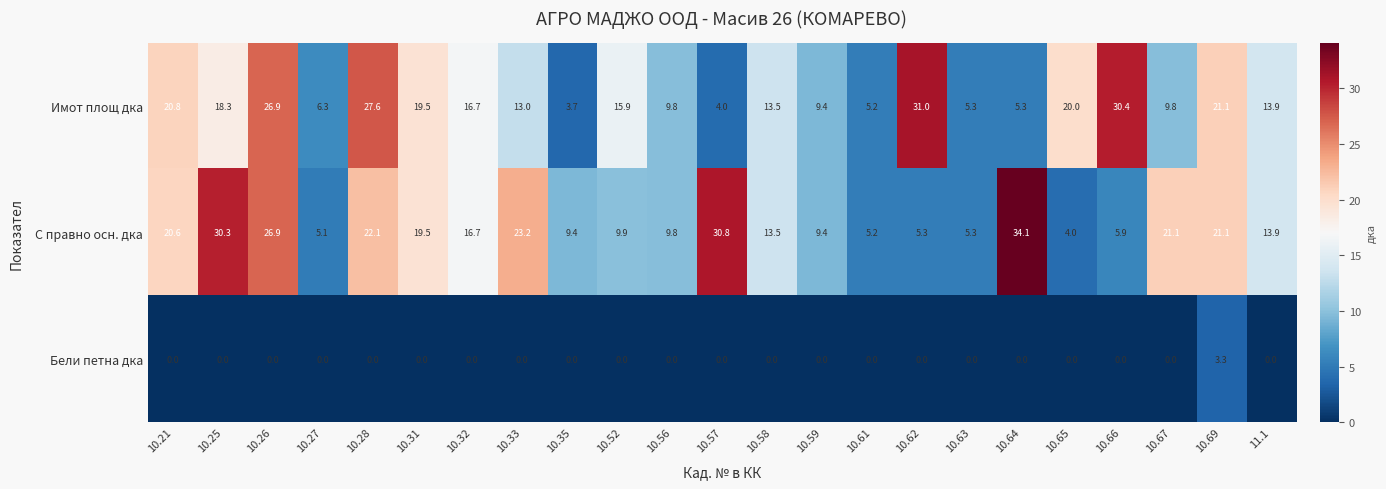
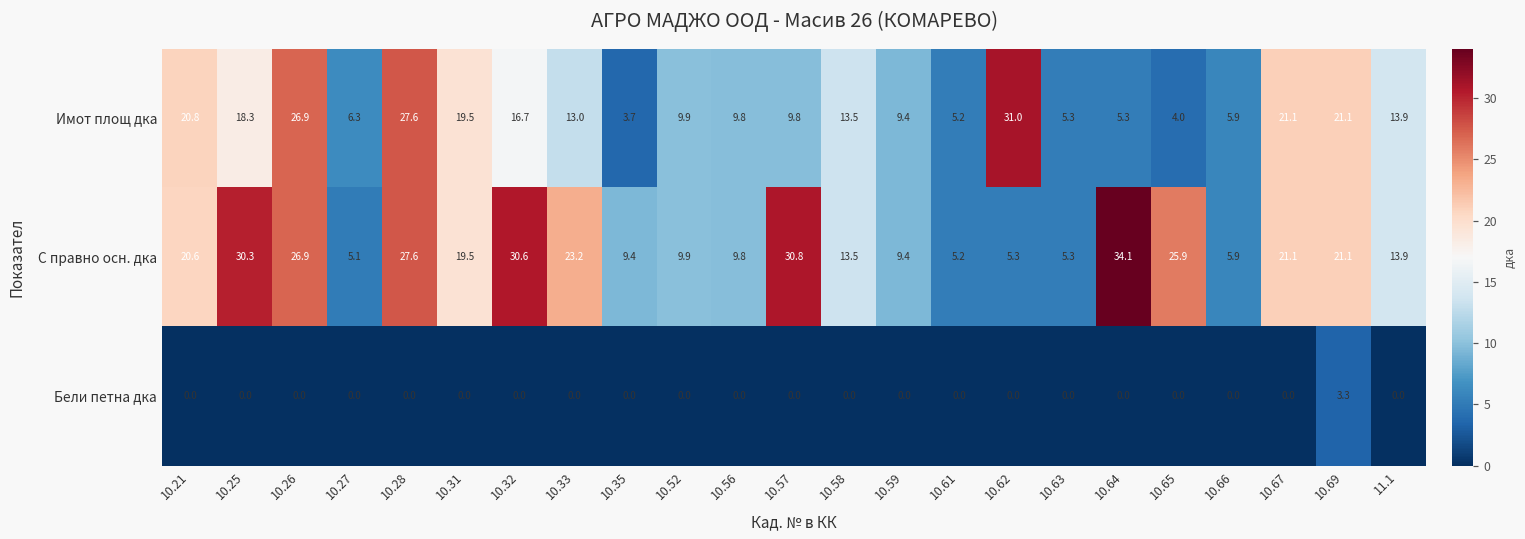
Имот площ дка, 10.52: 15.9 -> 9.9
Имот площ дка, 10.57: 4.0 -> 9.8
Имот площ дка, 10.65: 20.0 -> 4.0
Имот площ дка, 10.66: 30.4 -> 5.9
Имот площ дка, 10.67: 9.8 -> 21.1
С правно осн. дка, 10.28: 22.1 -> 27.6
С правно осн. дка, 10.32: 16.7 -> 30.6
С правно осн. дка, 10.65: 4.0 -> 25.9
